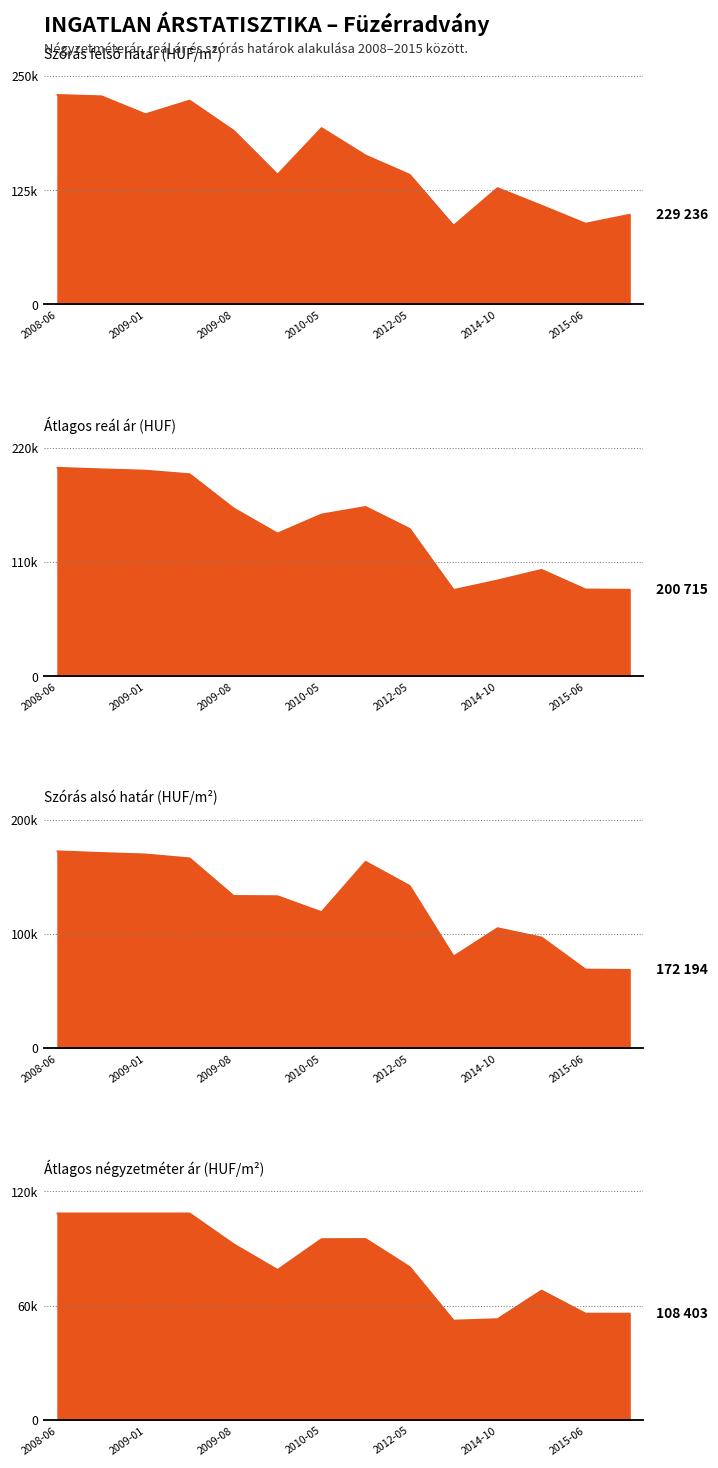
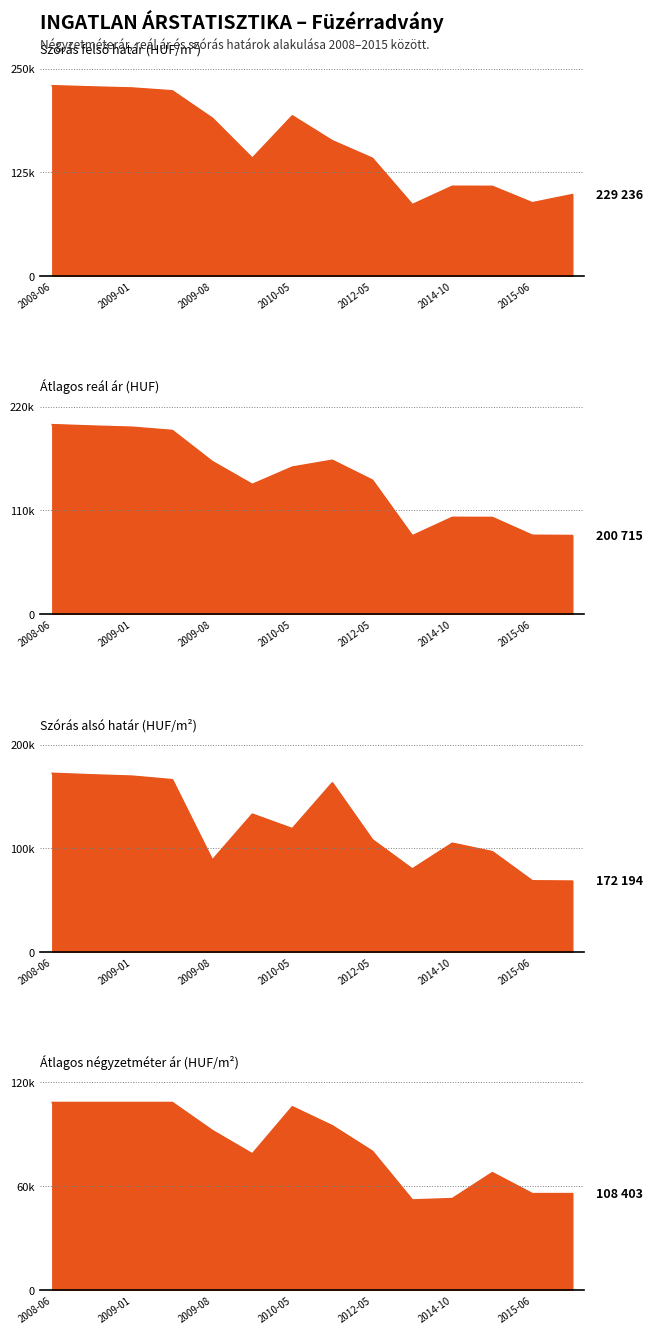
Szórás felső határ (HUF/m²), 2009-01: 210000 -> 230000
Szórás felső határ (HUF/m²), 2014-10: 130000 -> 110000
Átlagos reál ár (HUF), 2014-10: 90000 -> 100000
Szórás alsó határ (HUF/m²), 2009-08: 133000 -> 89000
Szórás alsó határ (HUF/m²), 2012-05: 142000 -> 108000
Átlagos négyzetméter ár (HUF/m²), 2010-05: 95000 -> 106000
